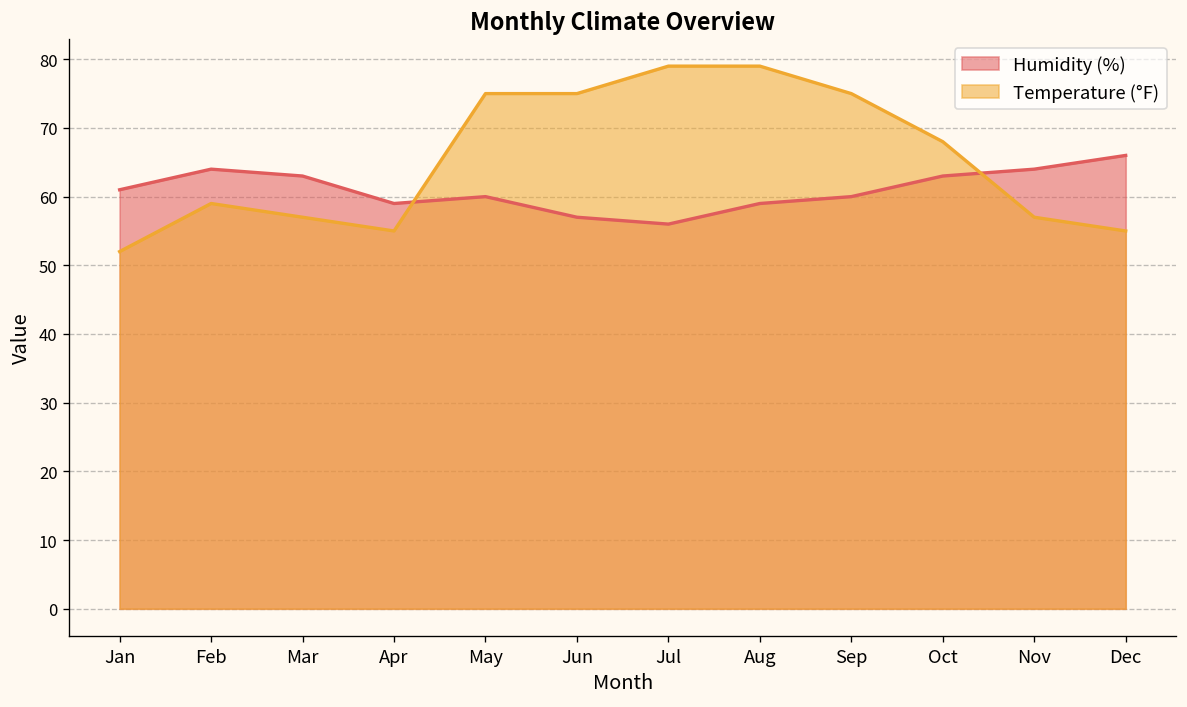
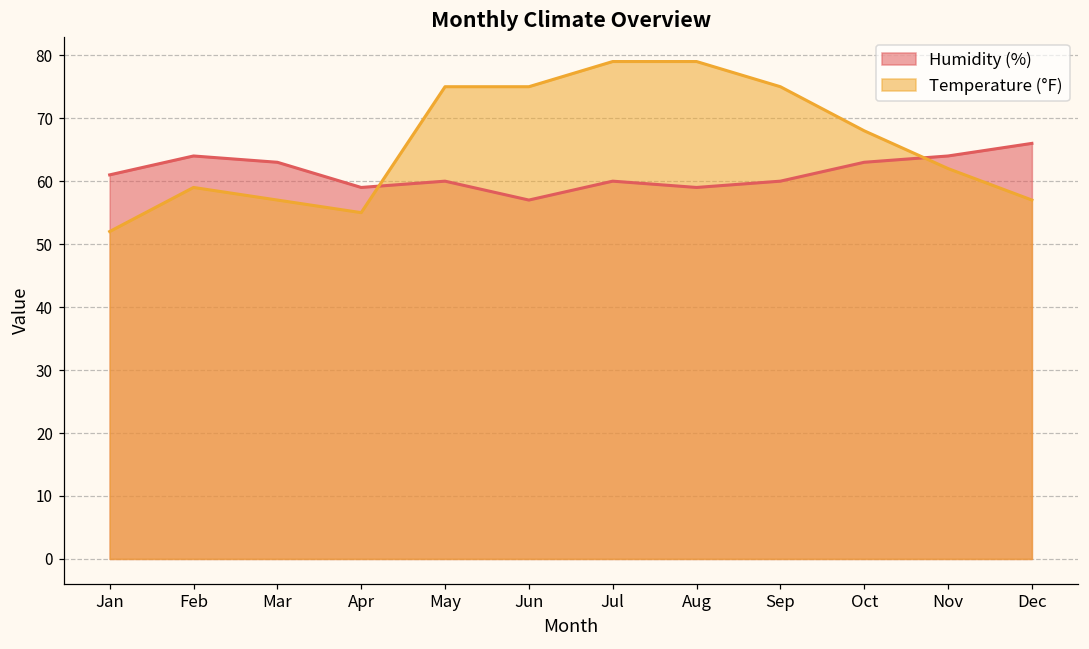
Humidity (%), Jul: 56 -> 60
Temperature (°F), Nov: 57 -> 62
Temperature (°F), Dec: 55 -> 57
